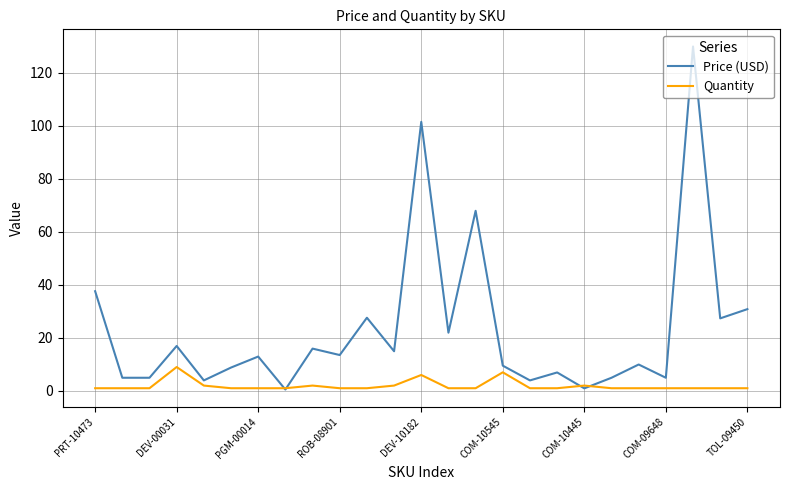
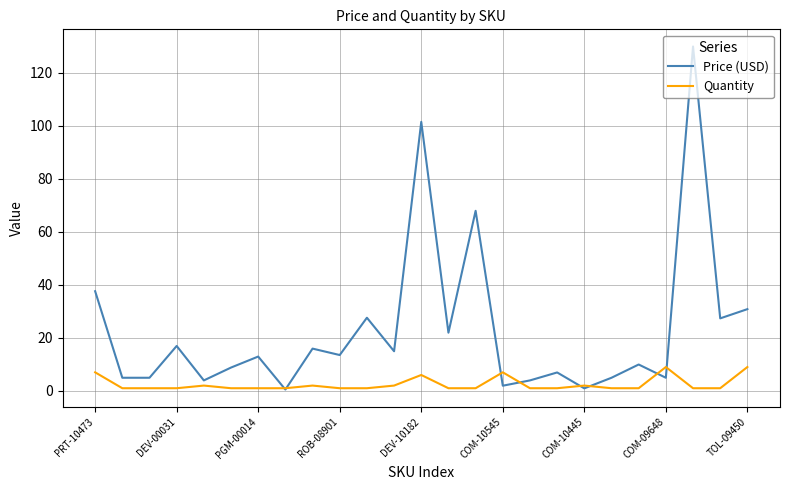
Quantity, PRT-10473: 1 -> 7
Quantity, DEV-00031: 9 -> 1
Price (USD), COM-10545: 10 -> 2
Quantity, COM-09648: 1 -> 9
Quantity, TOL-09450: 1 -> 9
